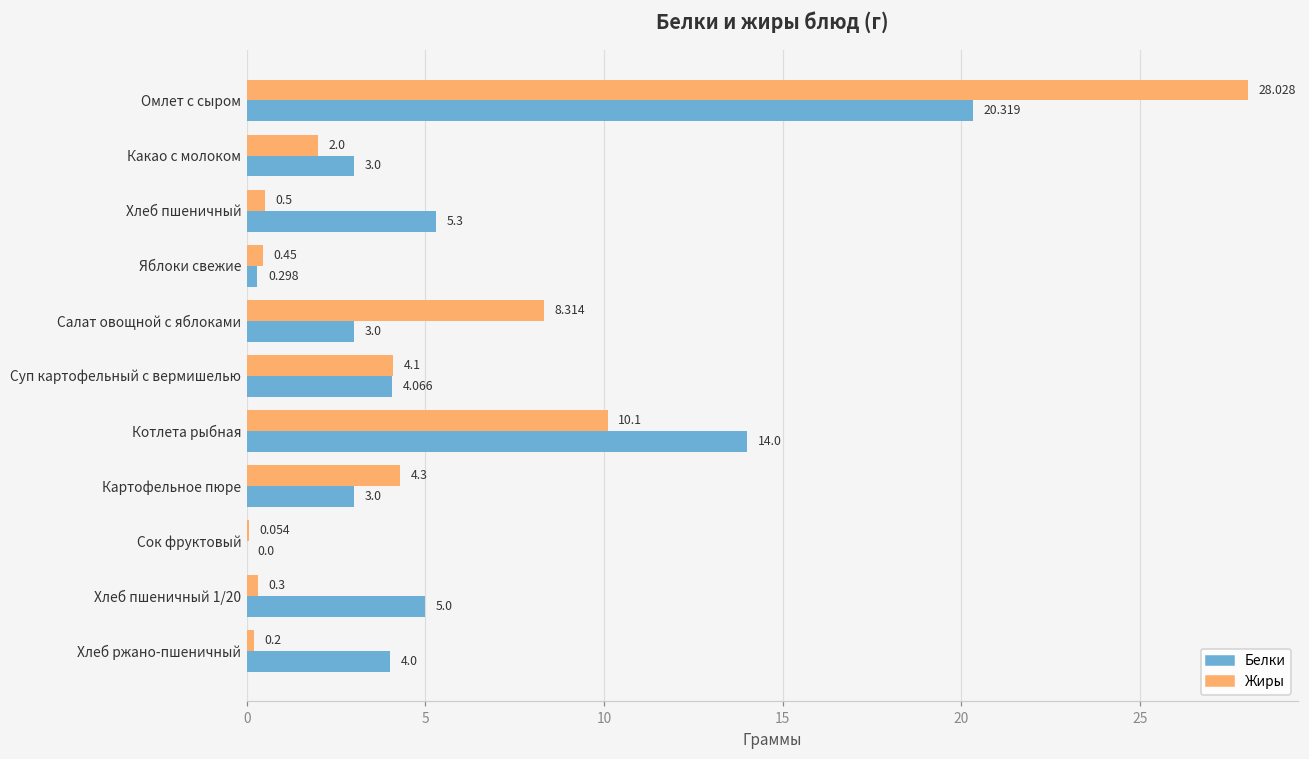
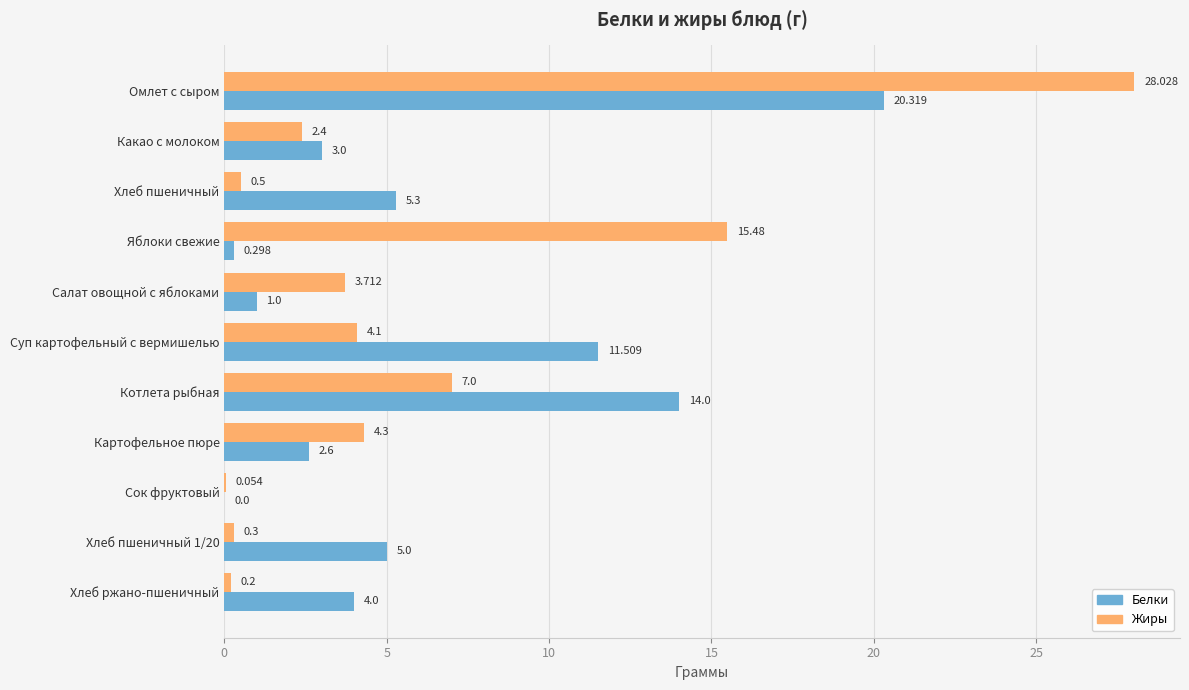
Жиры, Какао с молоком: 2.0 -> 2.4
Жиры, Яблоки свежие: 0.45 -> 15.48
Жиры, Салат овощной с яблоками: 8.314 -> 3.712
Белки, Салат овощной с яблоками: 3.0 -> 1.0
Белки, Суп картофельный с вермишелью: 4.066 -> 11.509
Жиры, Котлета рыбная: 10.1 -> 7.0
Белки, Картофельное пюре: 3.0 -> 2.6
